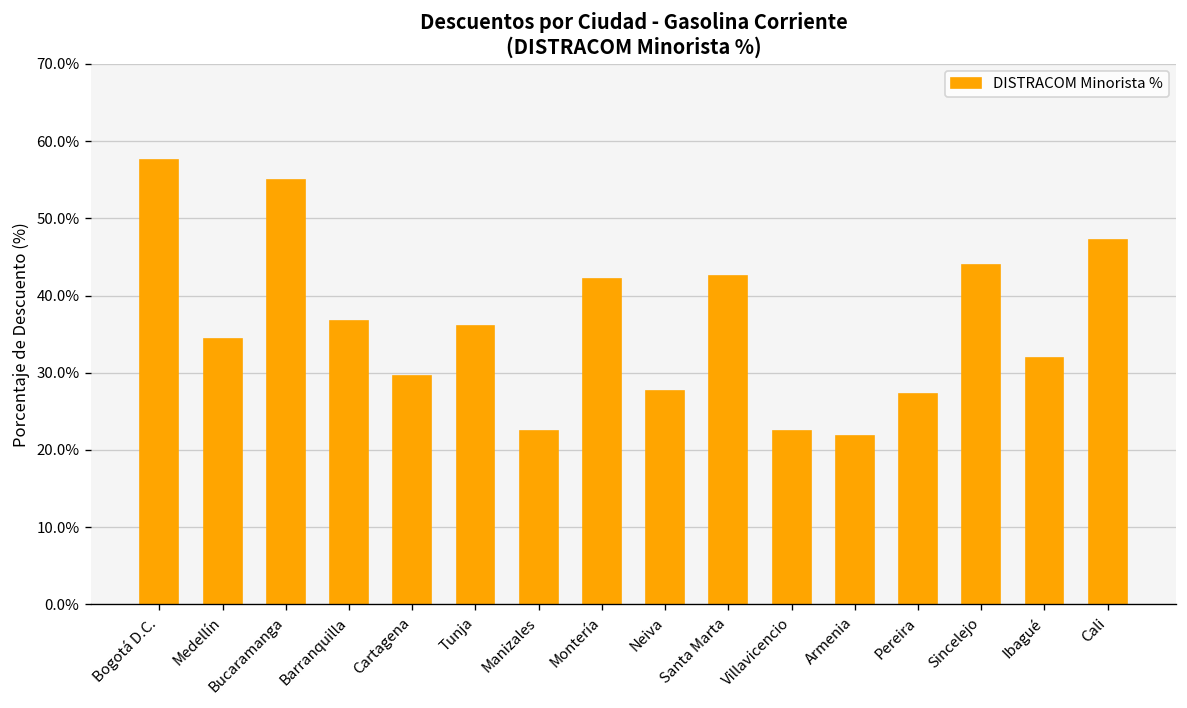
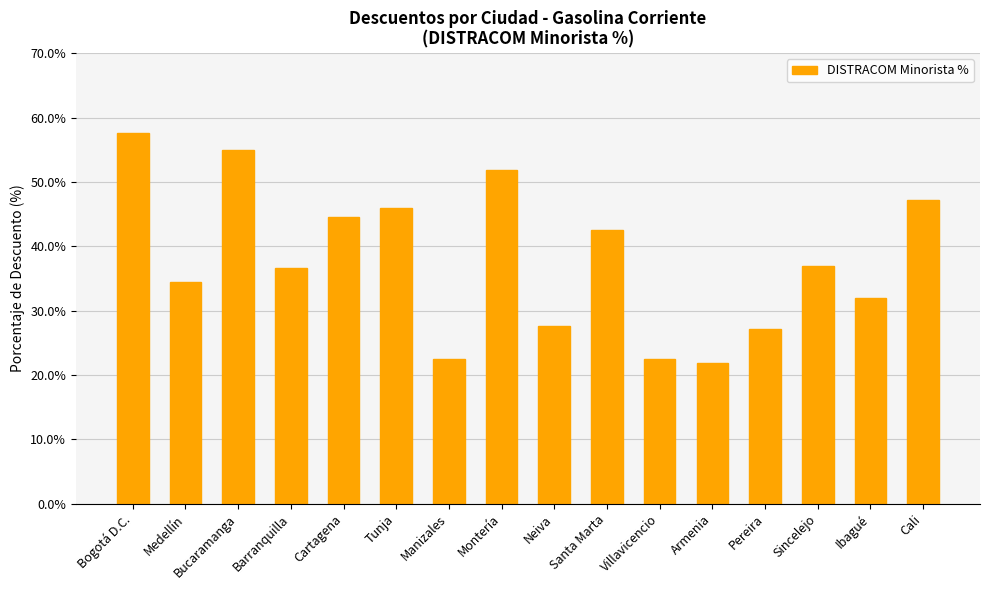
Cartagena: 30% -> 45%
Tunja: 36% -> 46%
Montería: 42% -> 52%
Sincelejo: 44% -> 37%
